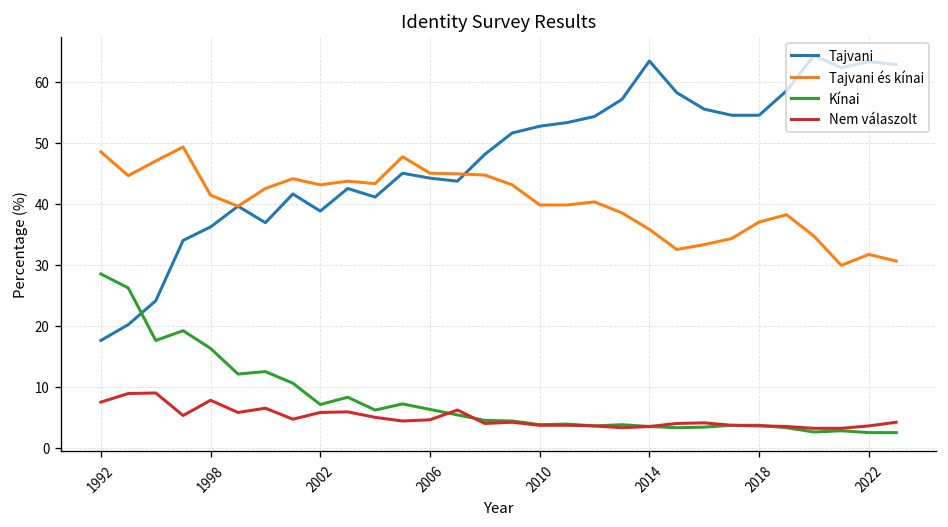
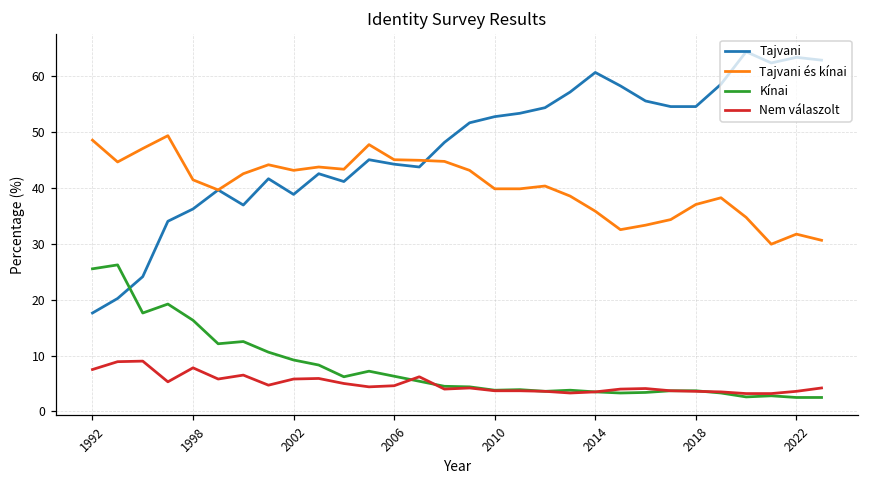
Kínai, 1992: 29 -> 26
Kínai, 2002: 7 -> 9
Tajvani, 2014: 63 -> 61
